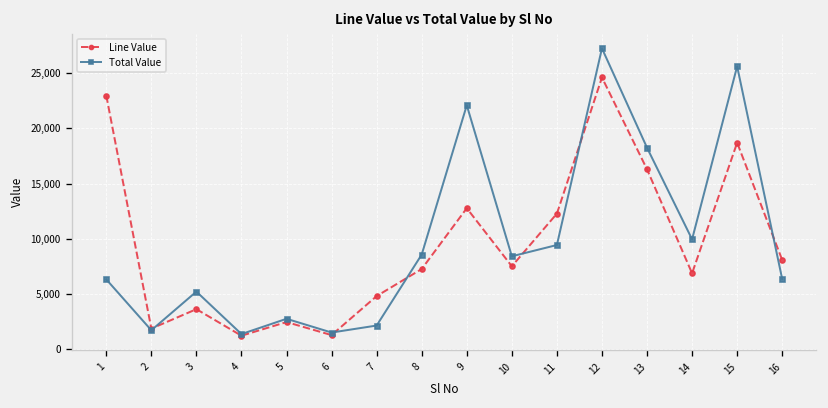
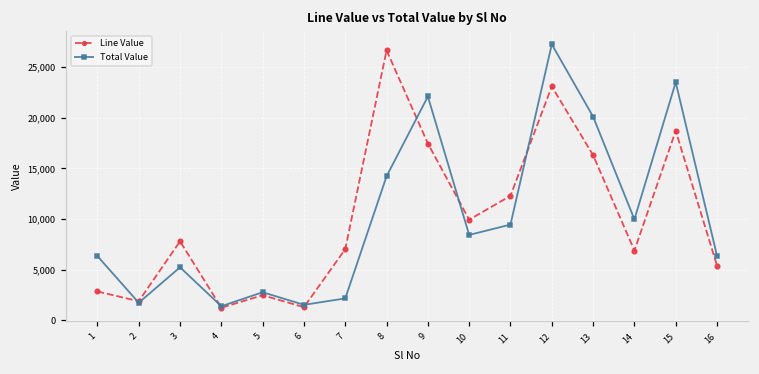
Line Value, 1: 23,000 -> 3,000
Line Value, 3: 4,000 -> 8,000
Line Value, 7: 5,000 -> 7,000
Line Value, 8: 7,000 -> 27,000
Total Value, 8: 9,000 -> 14,000
Line Value, 9: 13,000 -> 17,000
Line Value, 10: 8,000 -> 10,000
Line Value, 12: 25,000 -> 23,000
Total Value, 13: 18,000 -> 20,000
Total Value, 15: 26,000 -> 24,000
Line Value, 16: 8,000 -> 5,000
